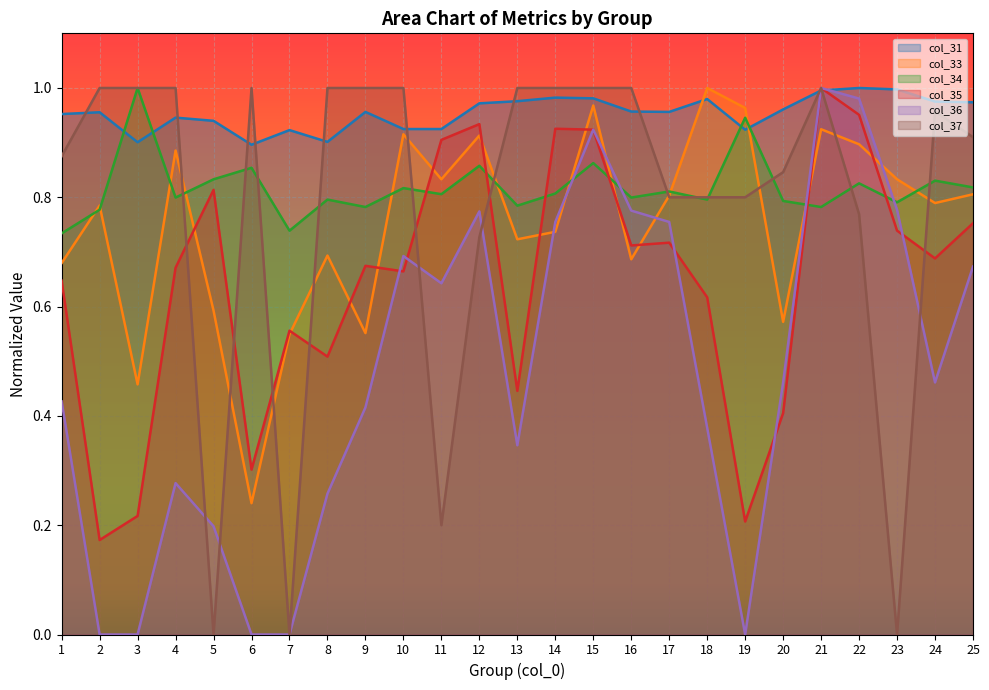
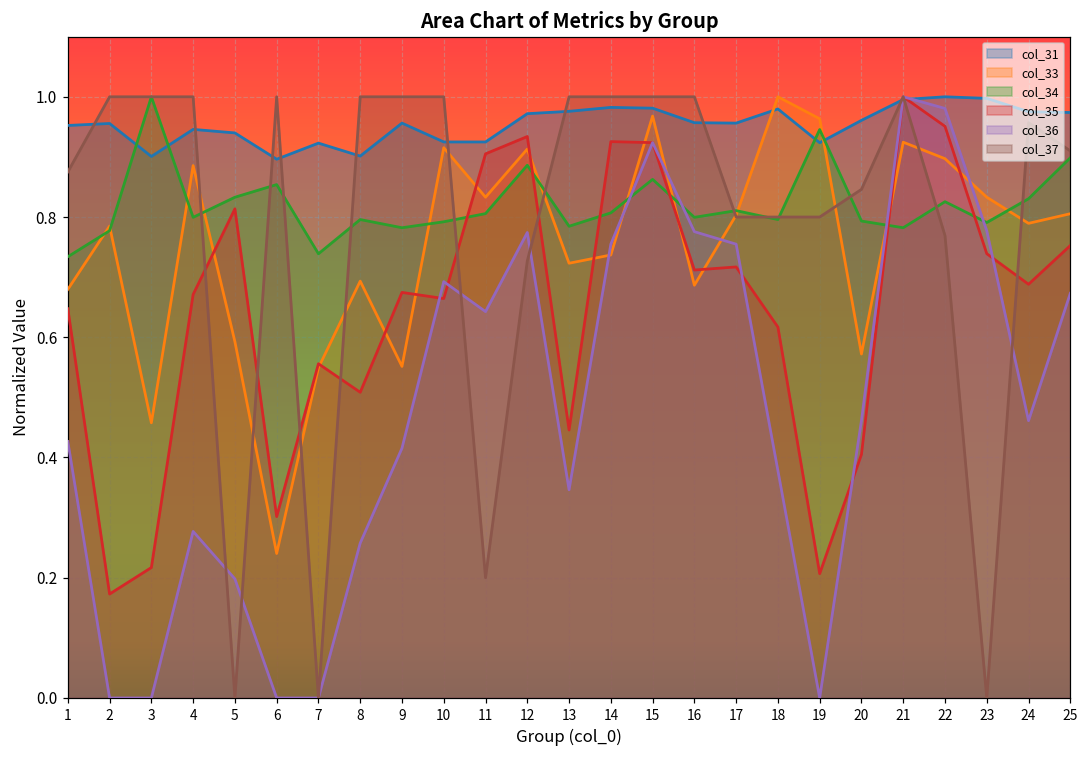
col_34, 10: 0.82 -> 0.79
col_34, 12: 0.86 -> 0.89
col_34, 25: 0.82 -> 0.90
